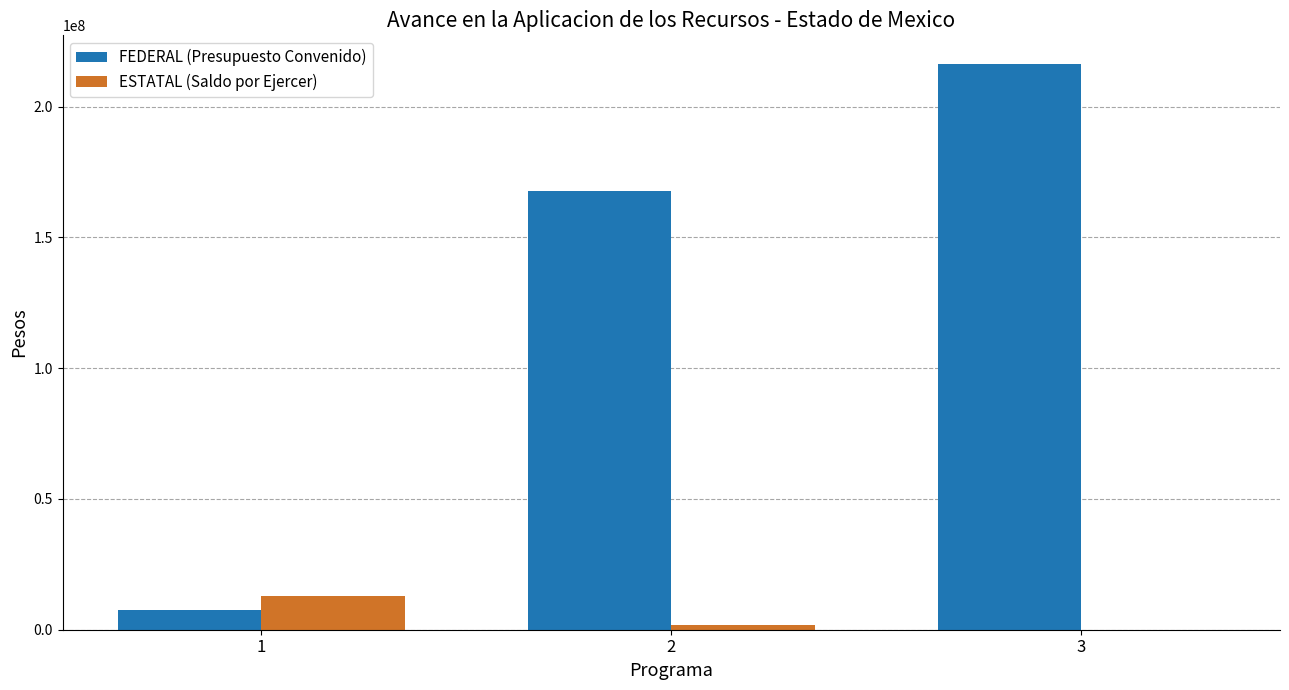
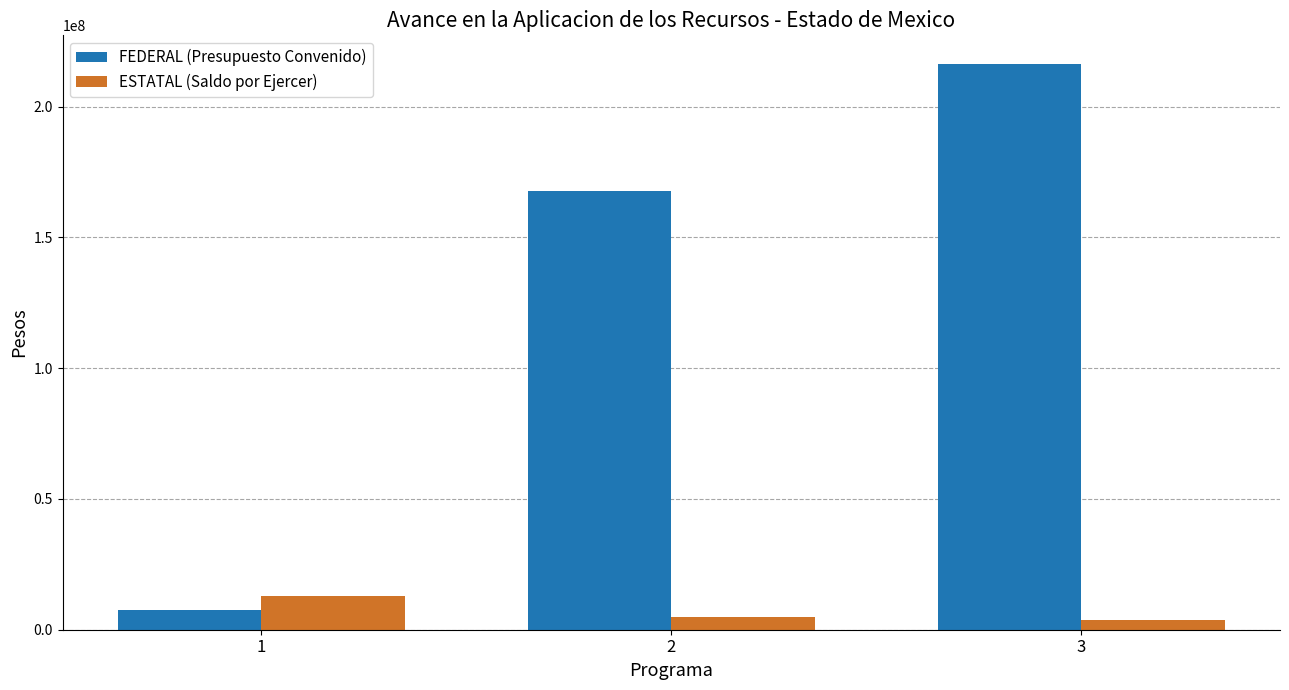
ESTATAL (Saldo por Ejercer), 2: 2000000 -> 5000000
ESTATAL (Saldo por Ejercer), 3: 0 -> 4000000
